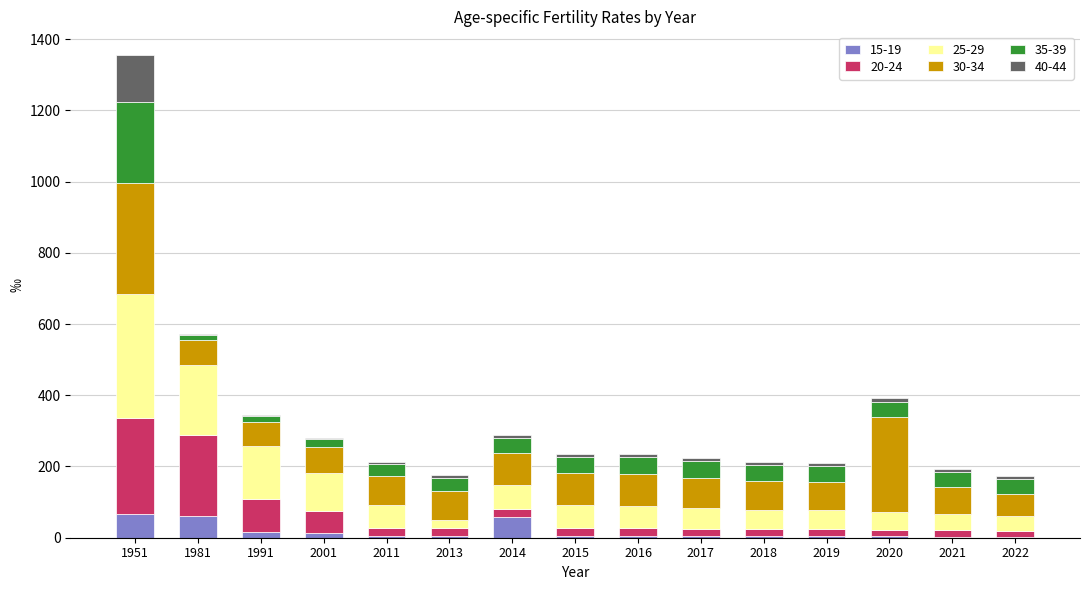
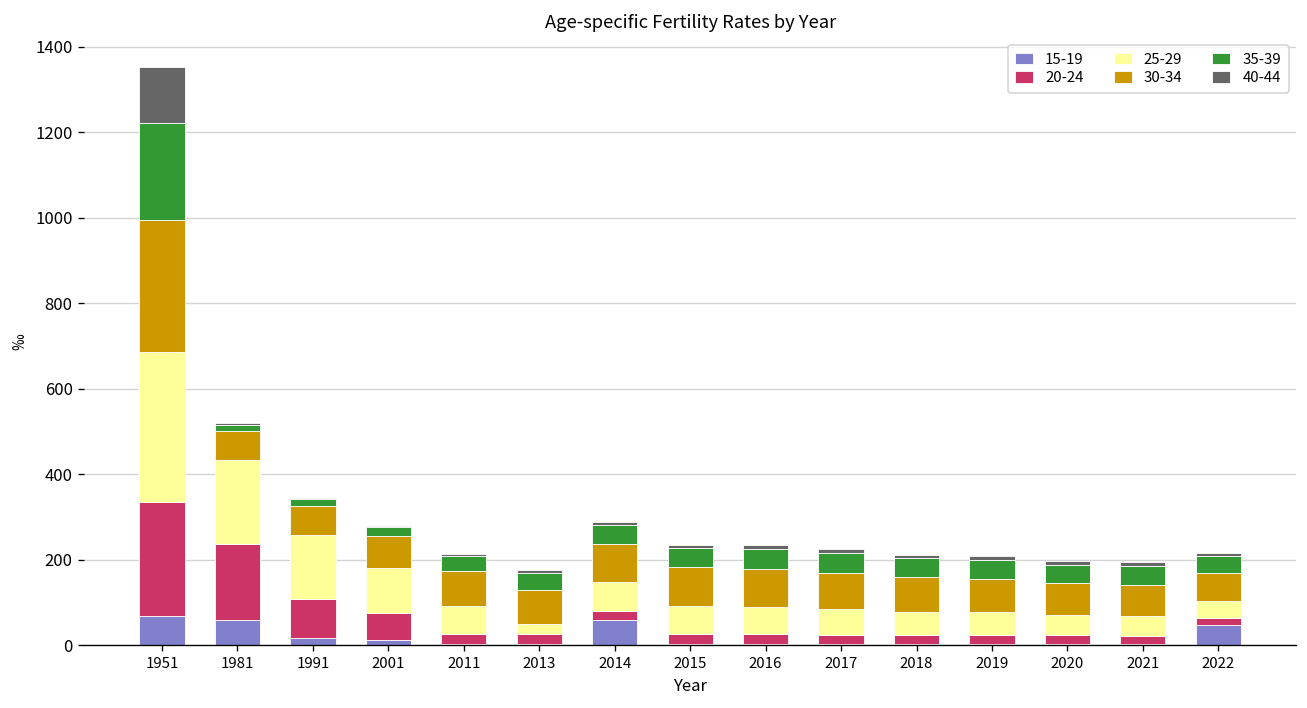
20-24, 1981: 230 -> 180
30-34, 2020: 270 -> 70
15-19, 2022: 0 -> 50
